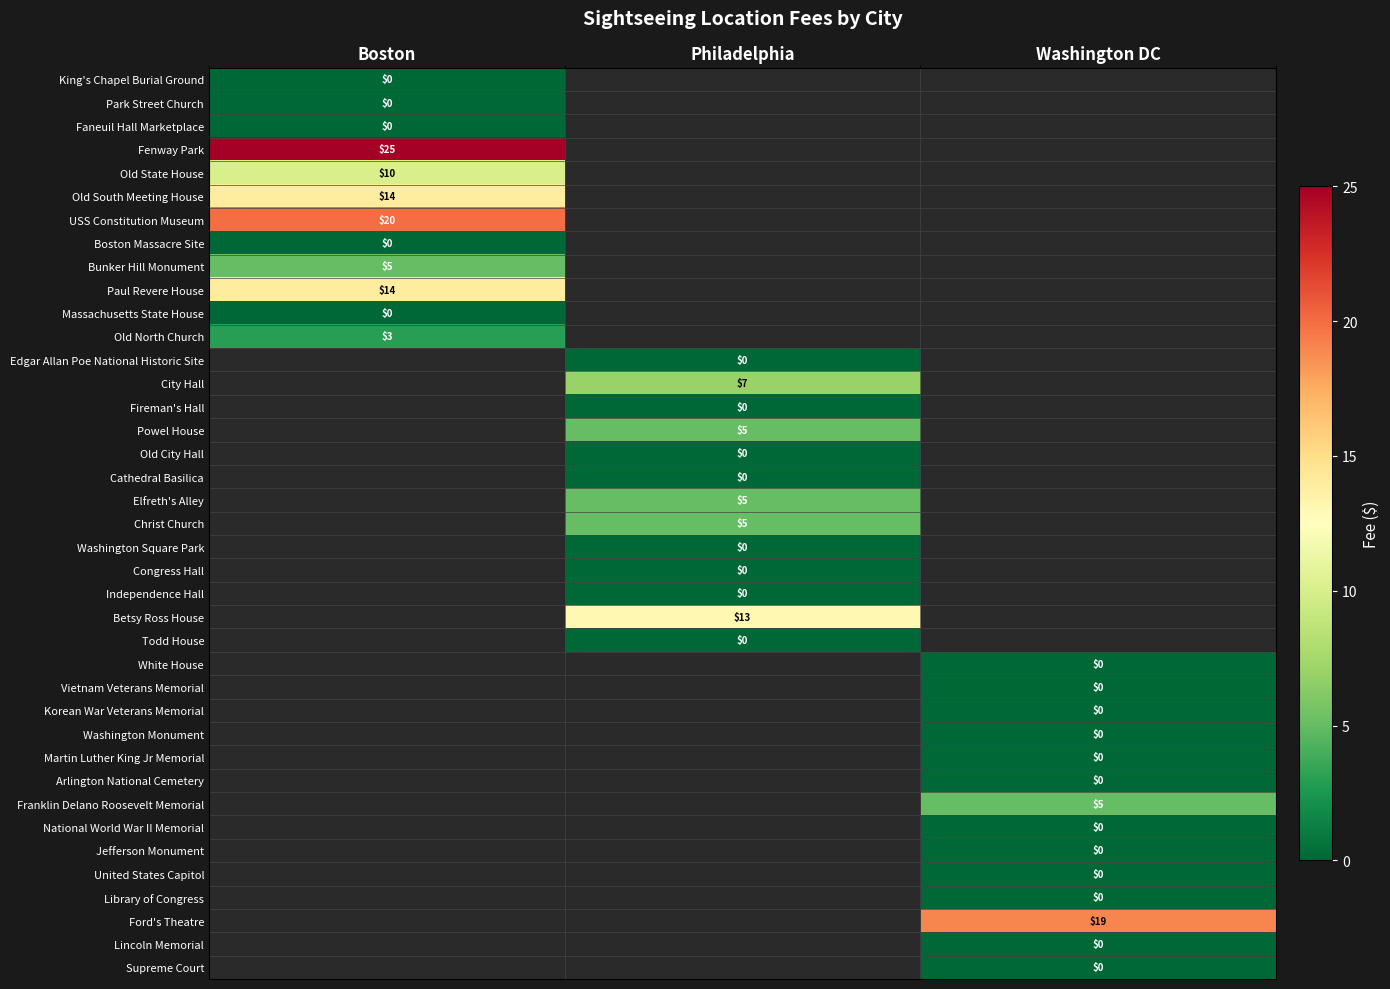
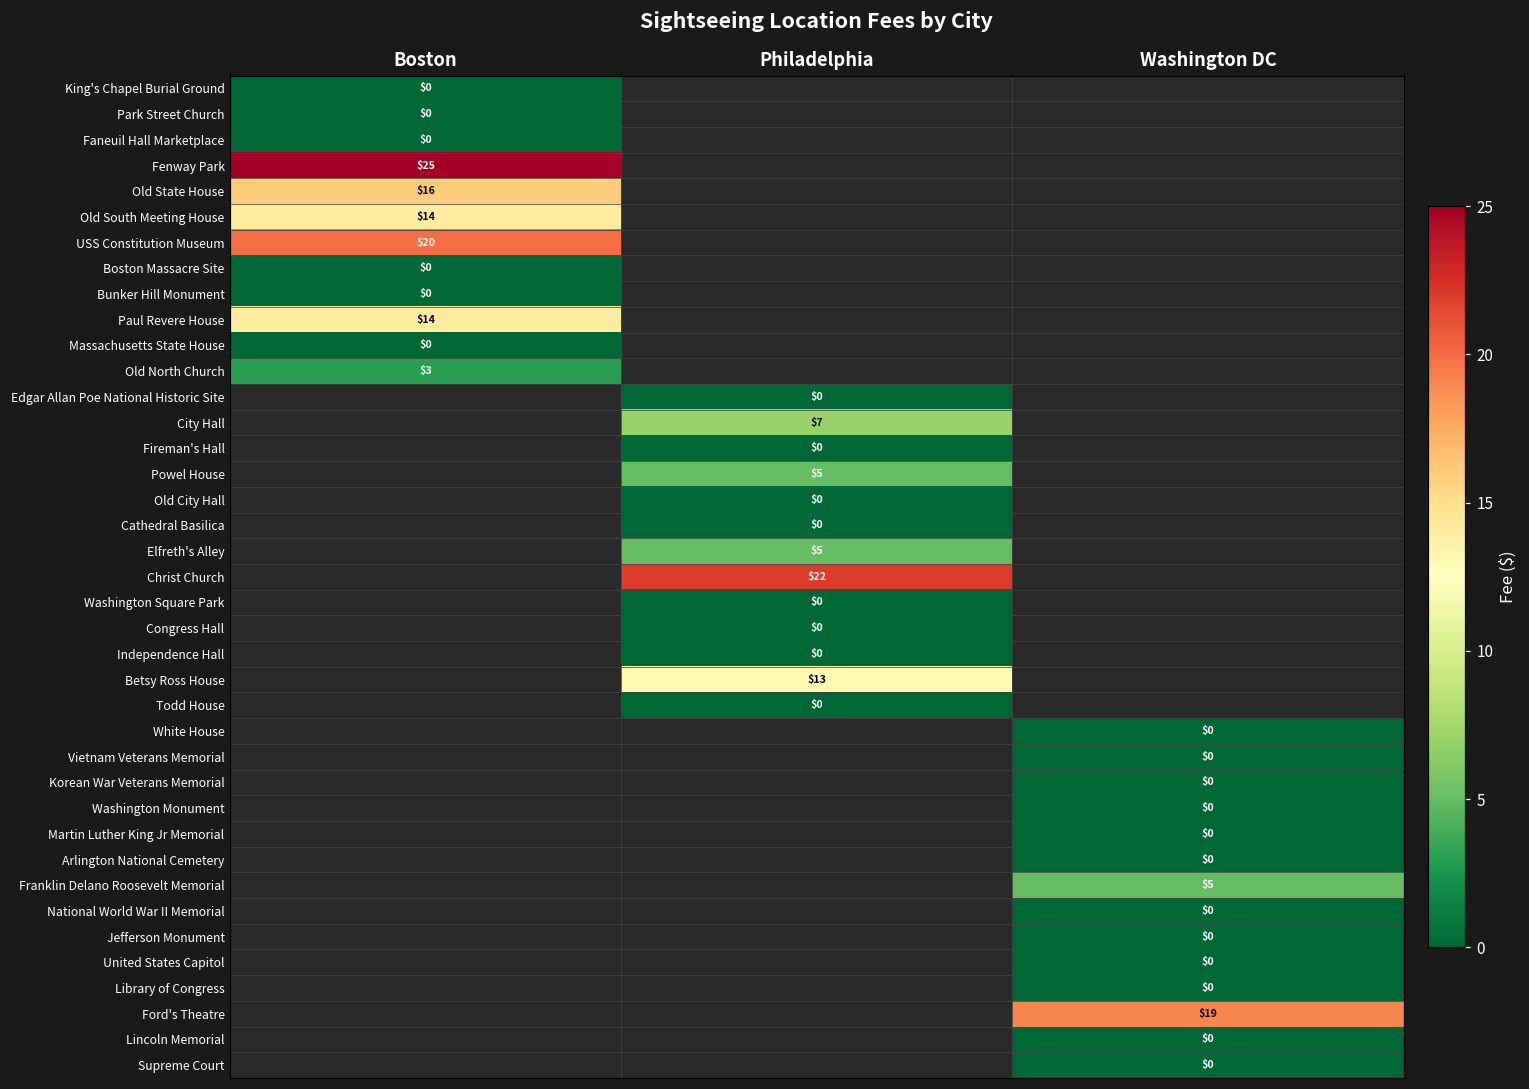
Old State House, Boston: $10 -> $16
Bunker Hill Monument, Boston: $5 -> $0
Christ Church, Philadelphia: $5 -> $22
